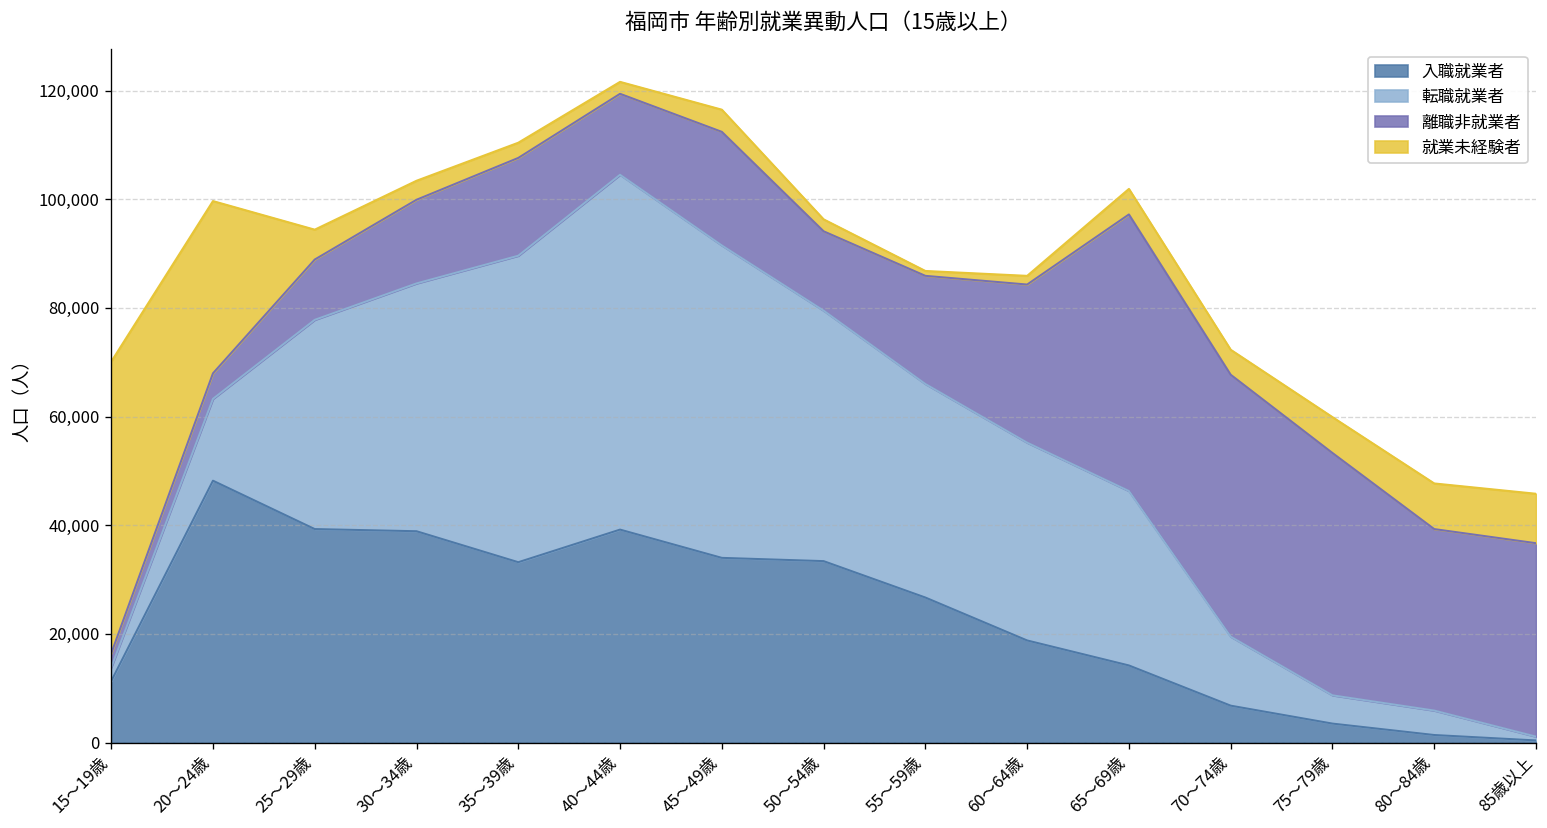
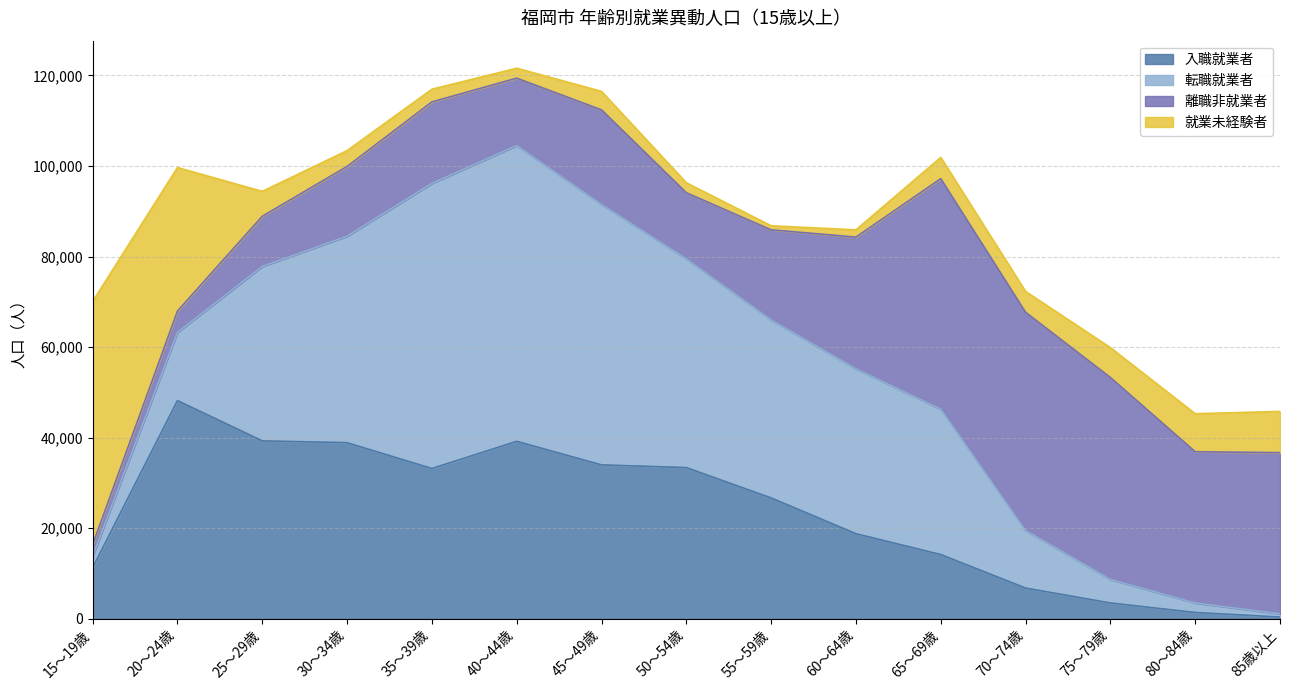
転職就業者, 35～39歳: 56,000 -> 63,000
転職就業者, 80～84歳: 4,000 -> 2,000
